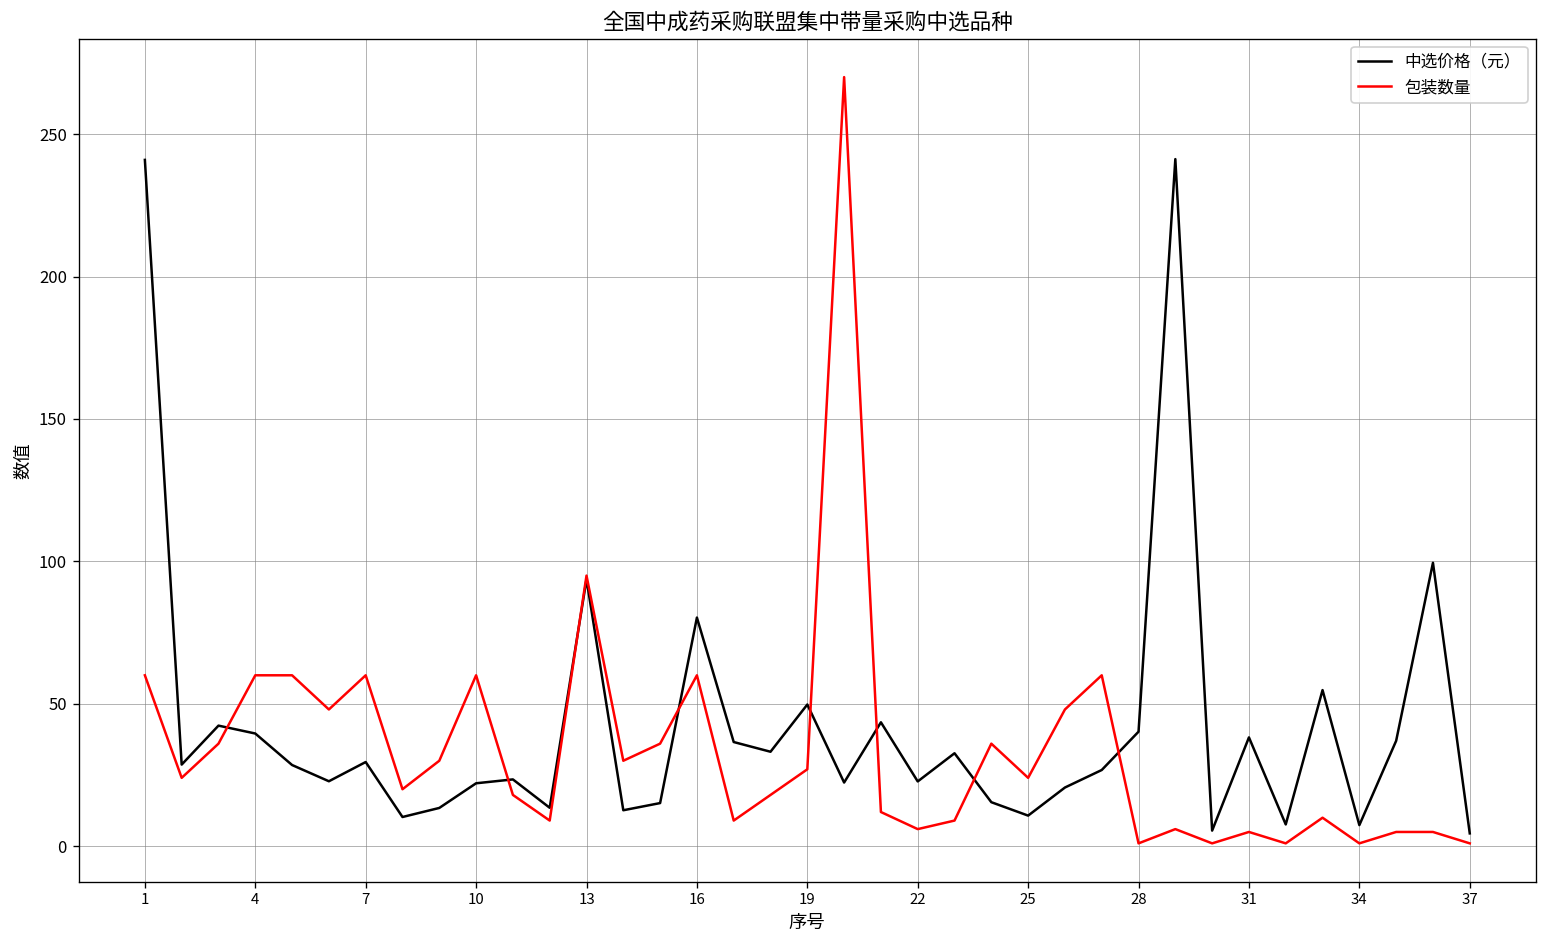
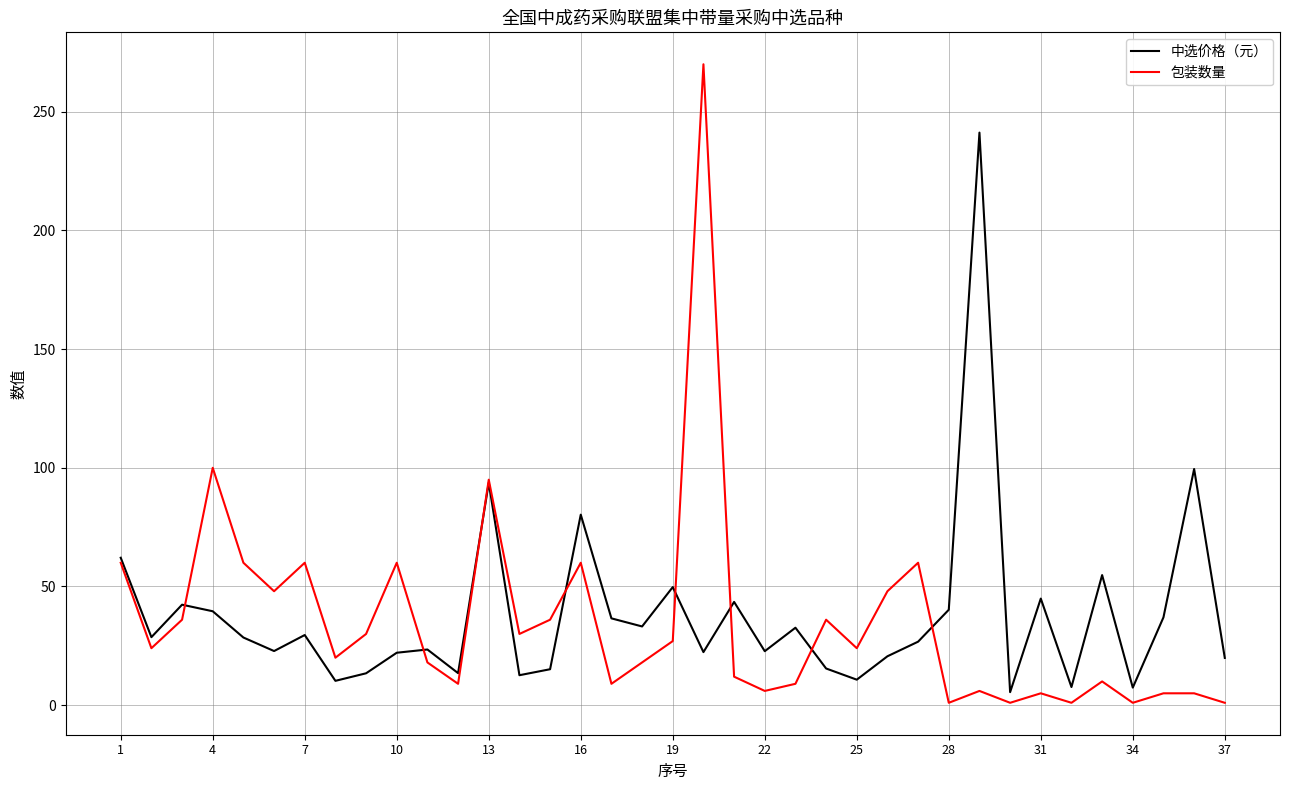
中选价格（元）, 1: 241 -> 62
包装数量, 4: 60 -> 100
中选价格（元）, 31: 38 -> 45
中选价格（元）, 37: 5 -> 20
